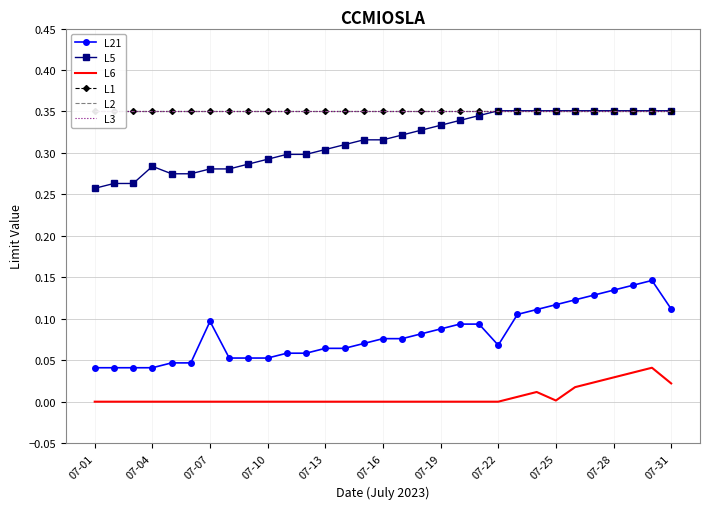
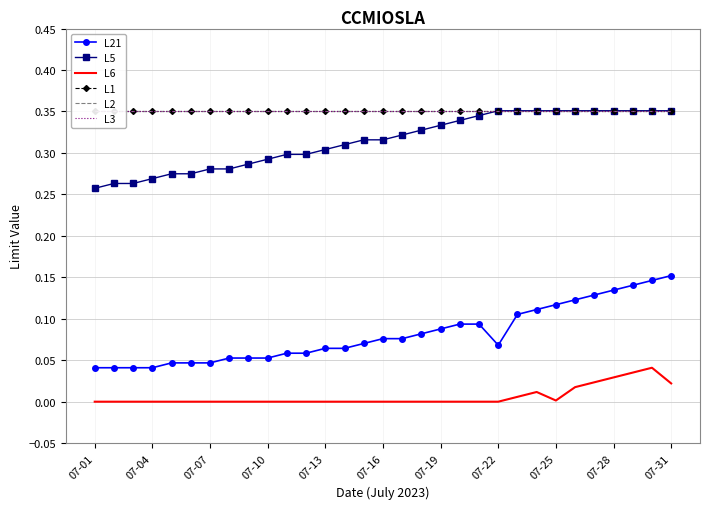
L5, 07-04: 0.28 -> 0.27
L21, 07-07: 0.10 -> 0.05
L21, 07-31: 0.11 -> 0.15
